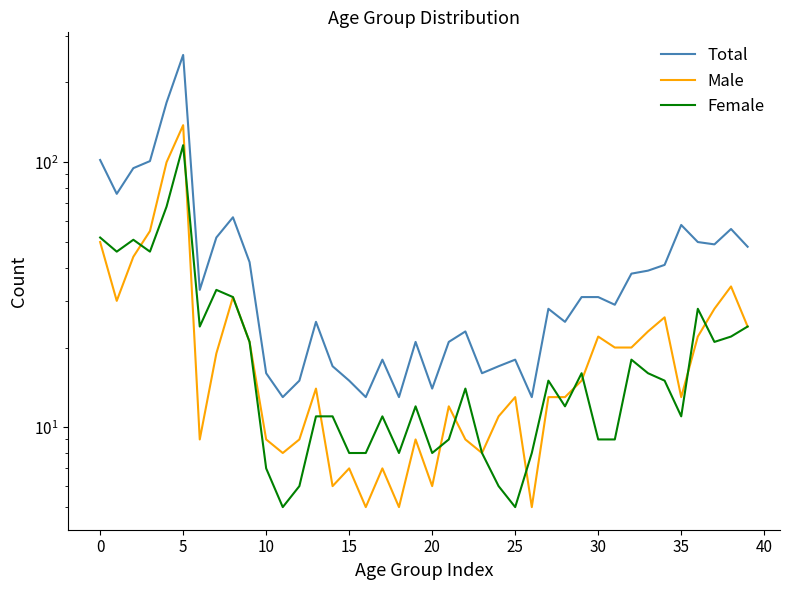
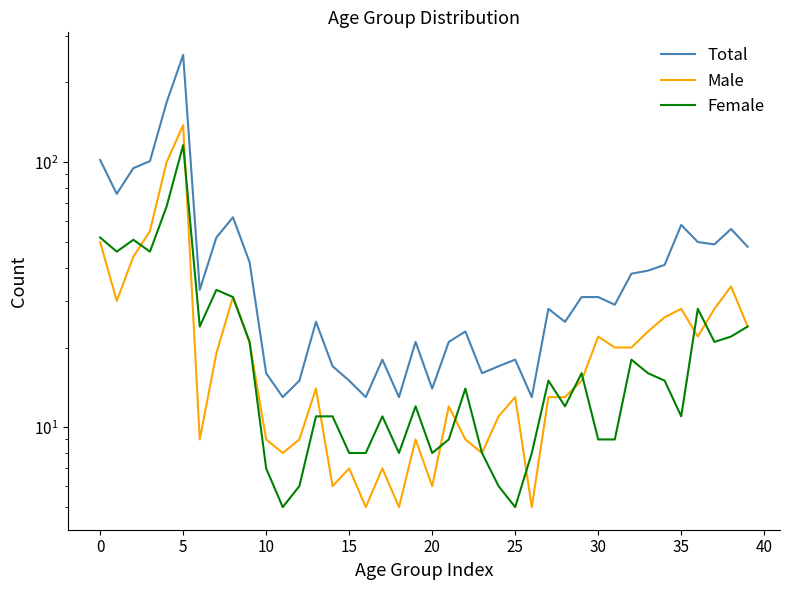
Male, 35: 13 -> 28
